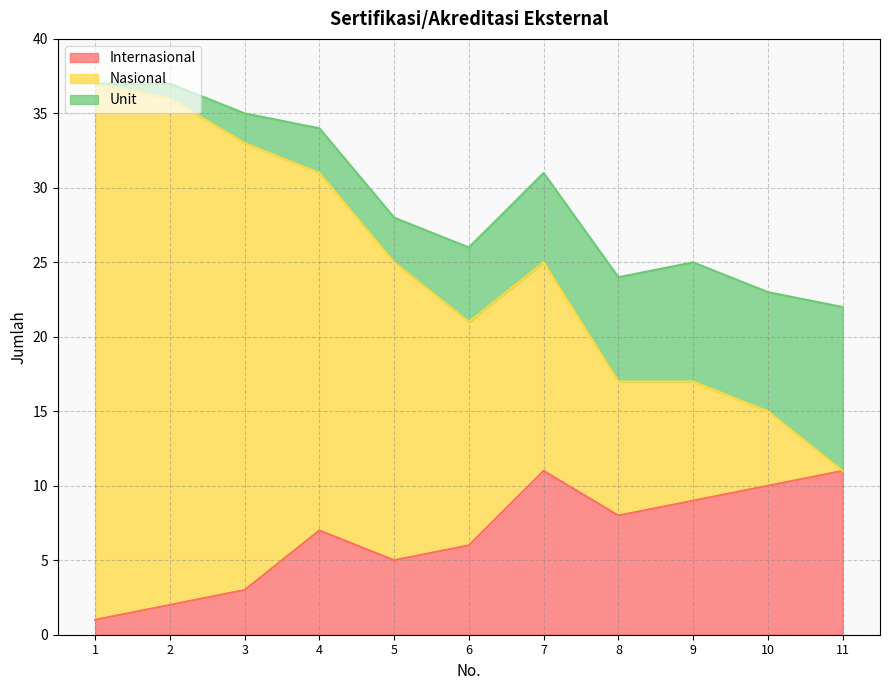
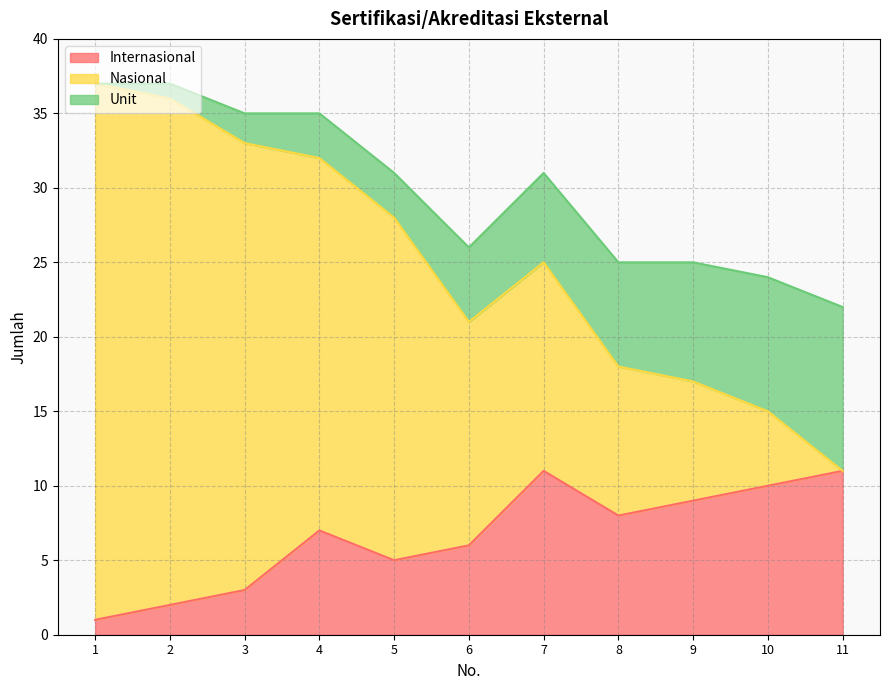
Nasional, 4: 24 -> 25
Nasional, 5: 20 -> 23
Nasional, 8: 9 -> 10
Unit, 10: 8 -> 9
